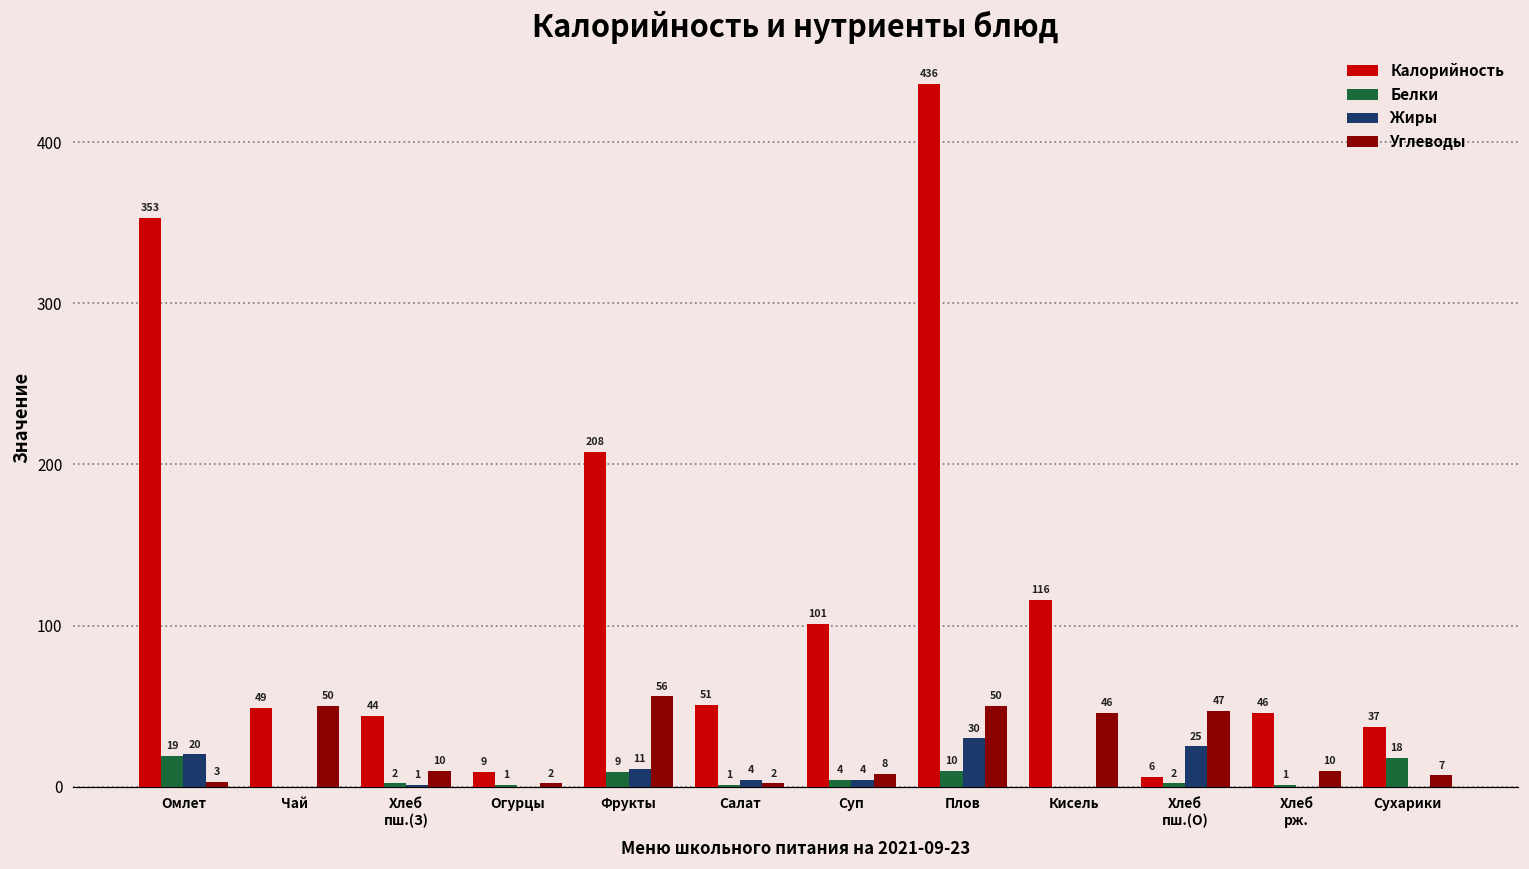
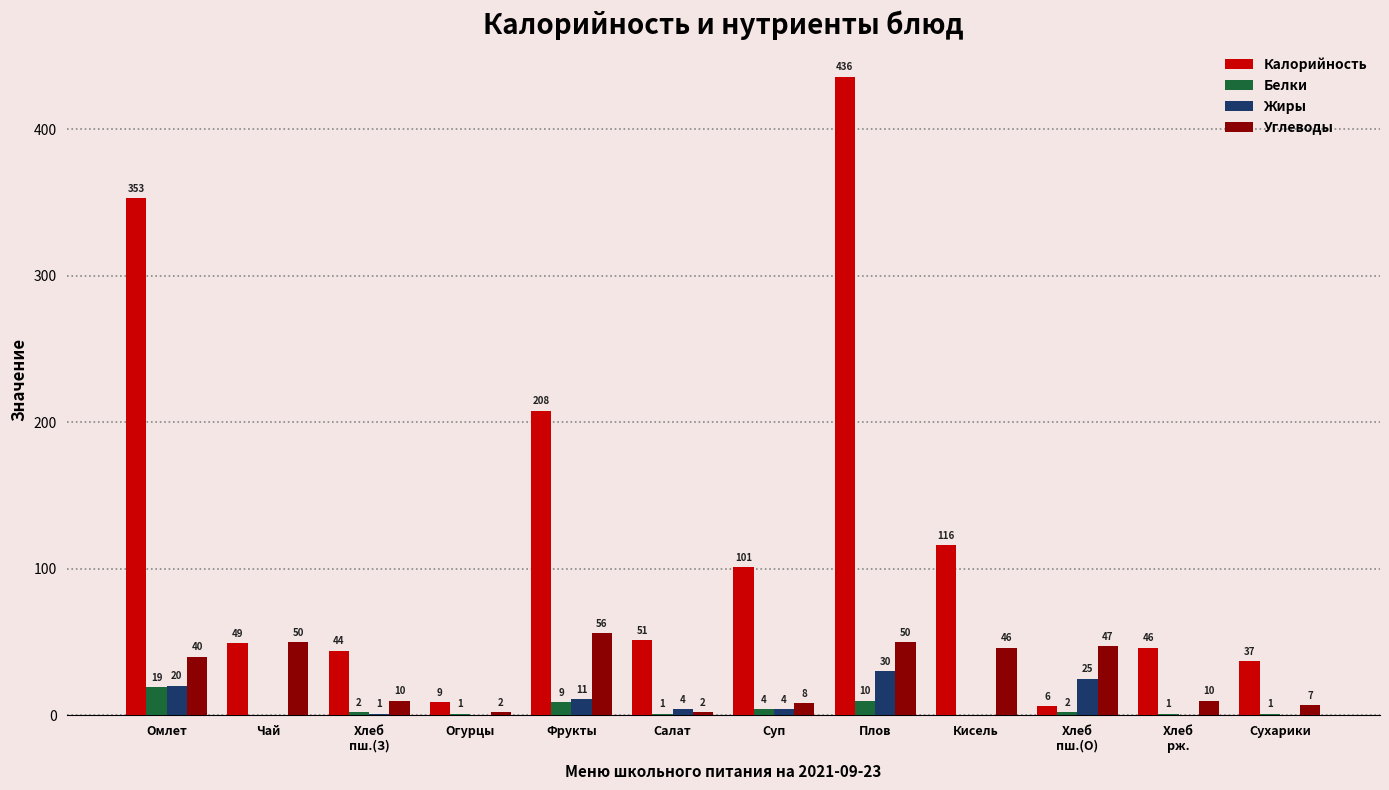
Углеводы, Омлет: 3 -> 40
Белки, Сухарики: 18 -> 1
